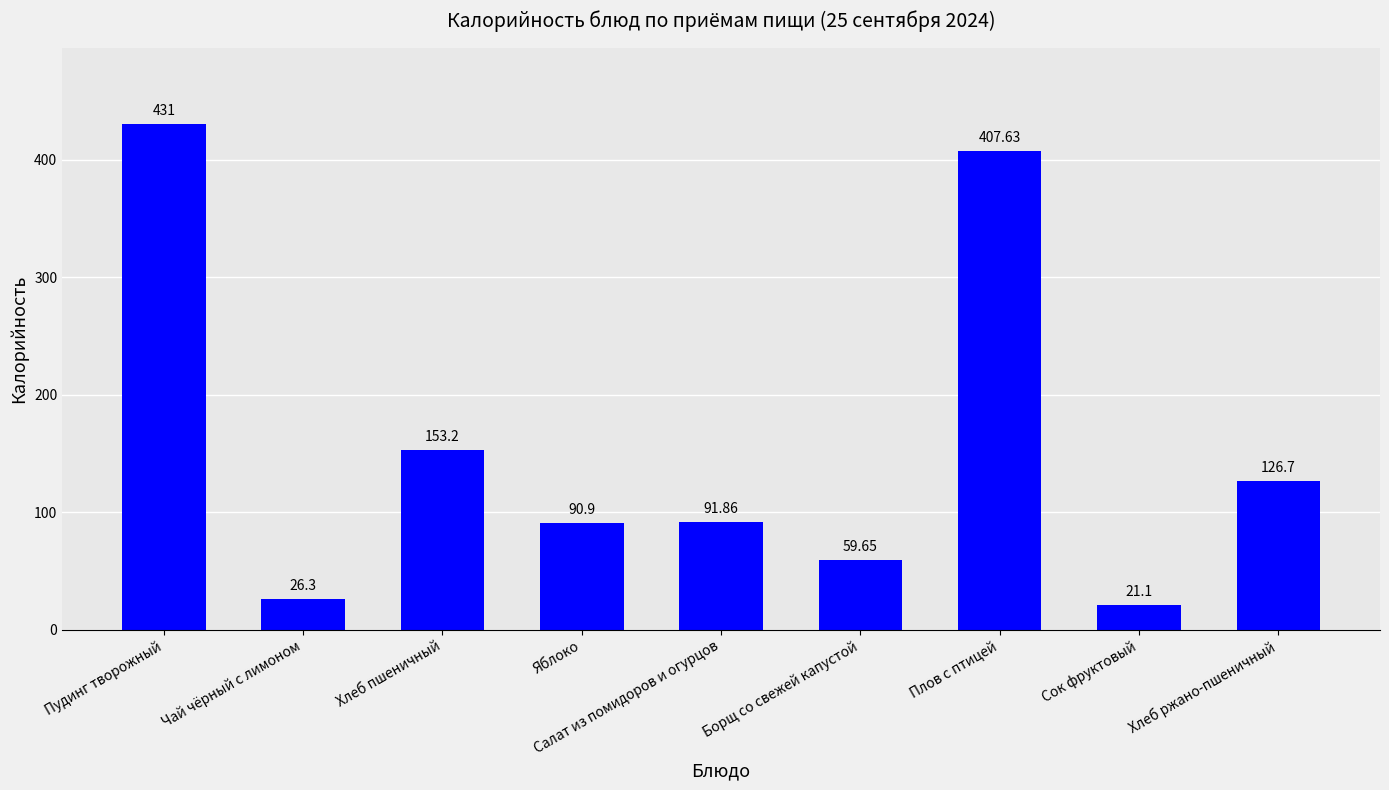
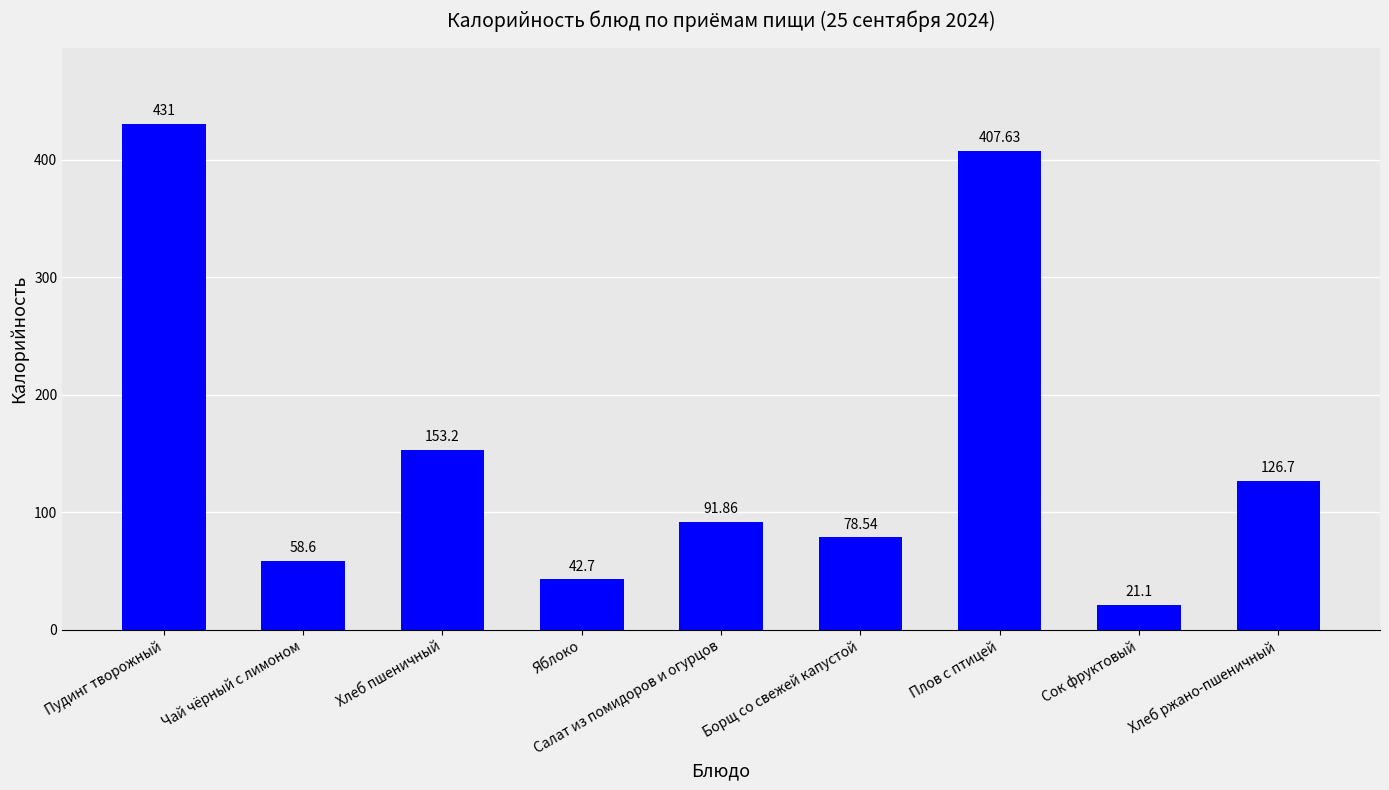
Чай чёрный с лимоном: 26.3 -> 58.6
Яблоко: 90.9 -> 42.7
Борщ со свежей капустой: 59.65 -> 78.54
